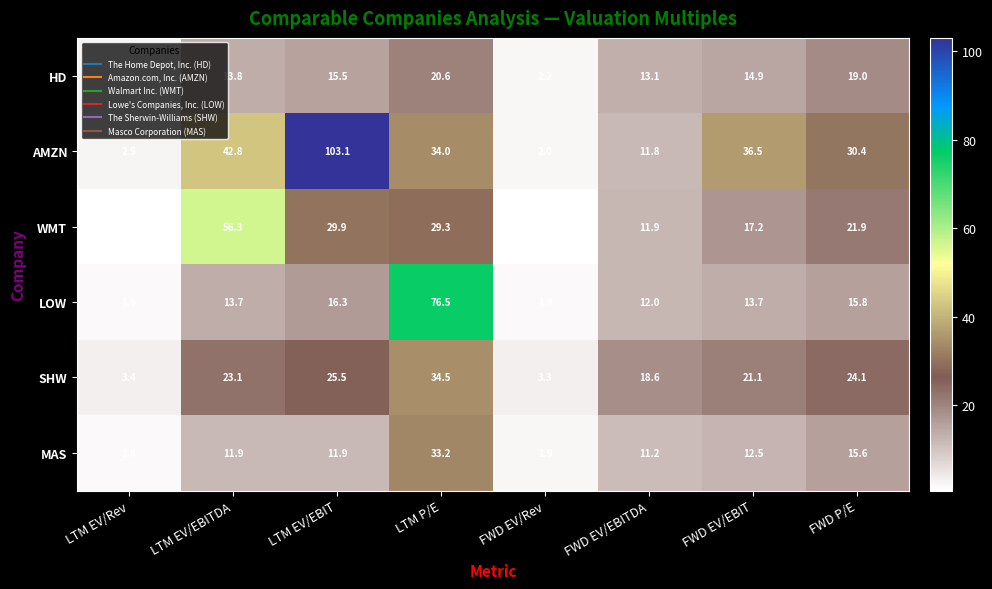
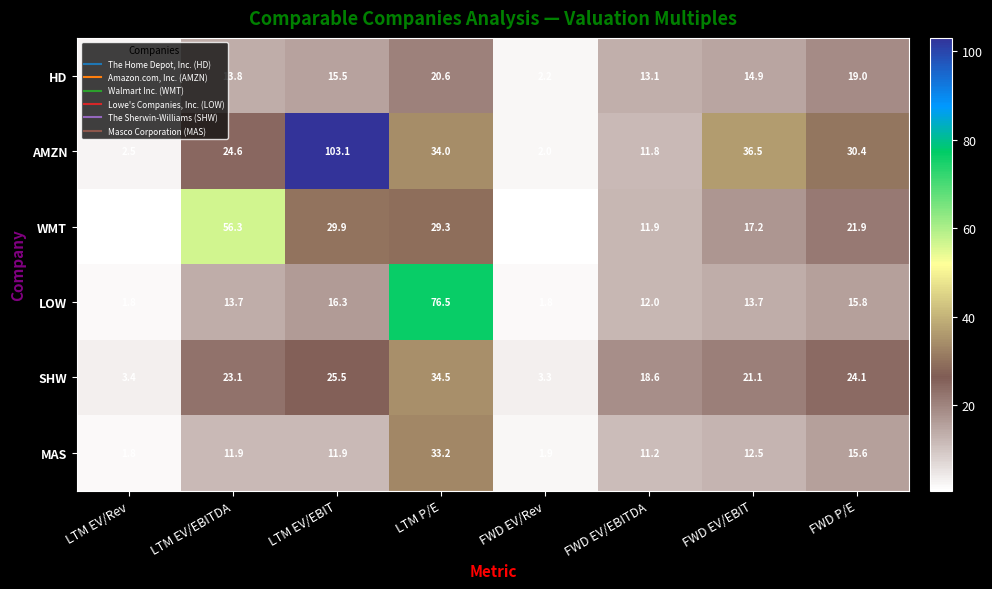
AMZN, LTM EV/EBITDA: 42.8 -> 24.6
